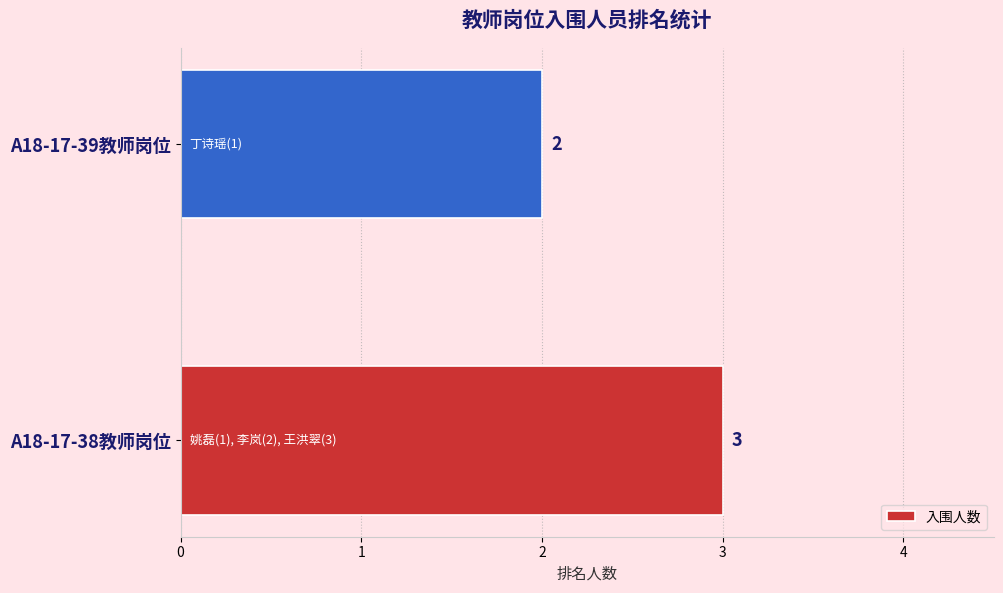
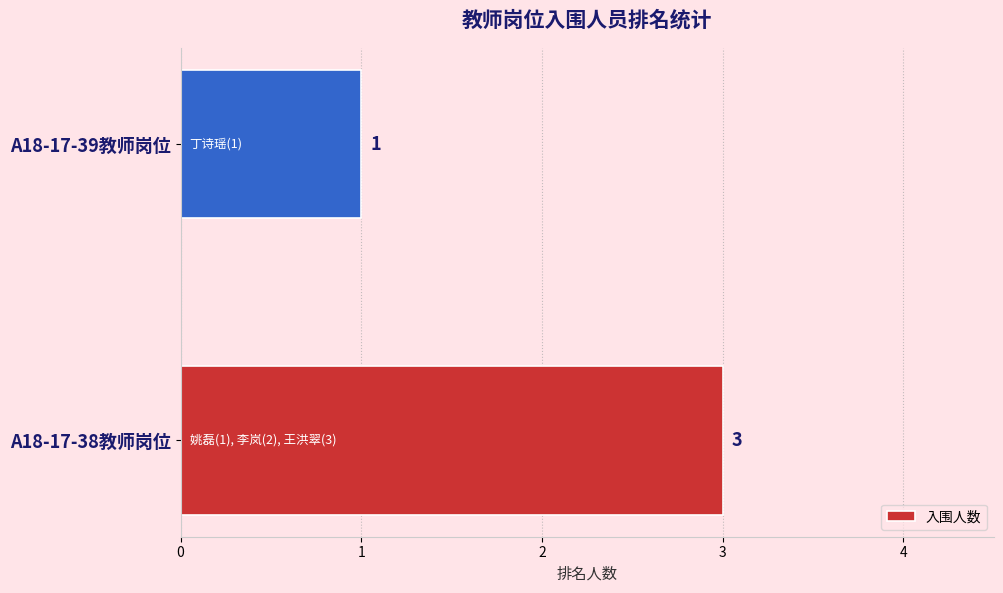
A18-17-39教师岗位: 2 -> 1
